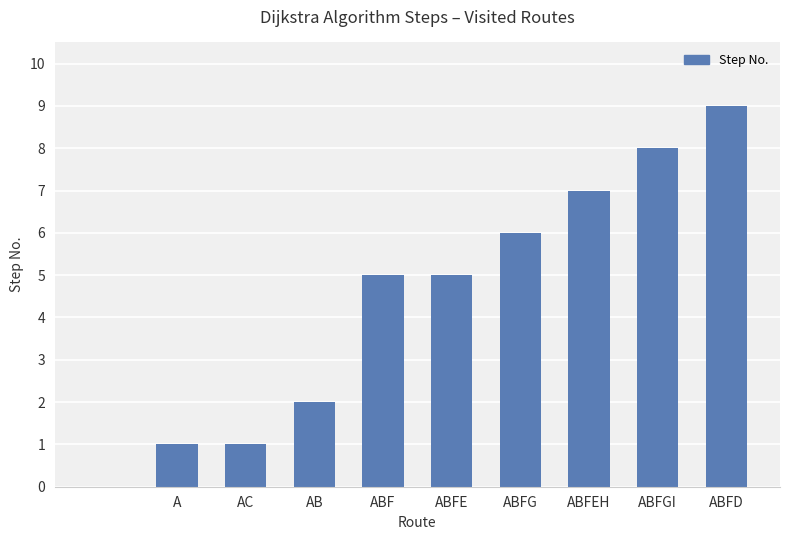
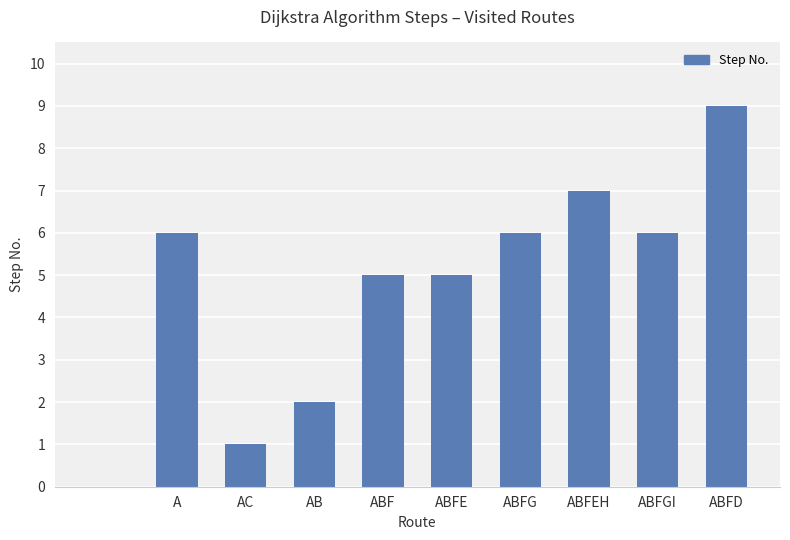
A: 1 -> 6
ABFGI: 8 -> 6
